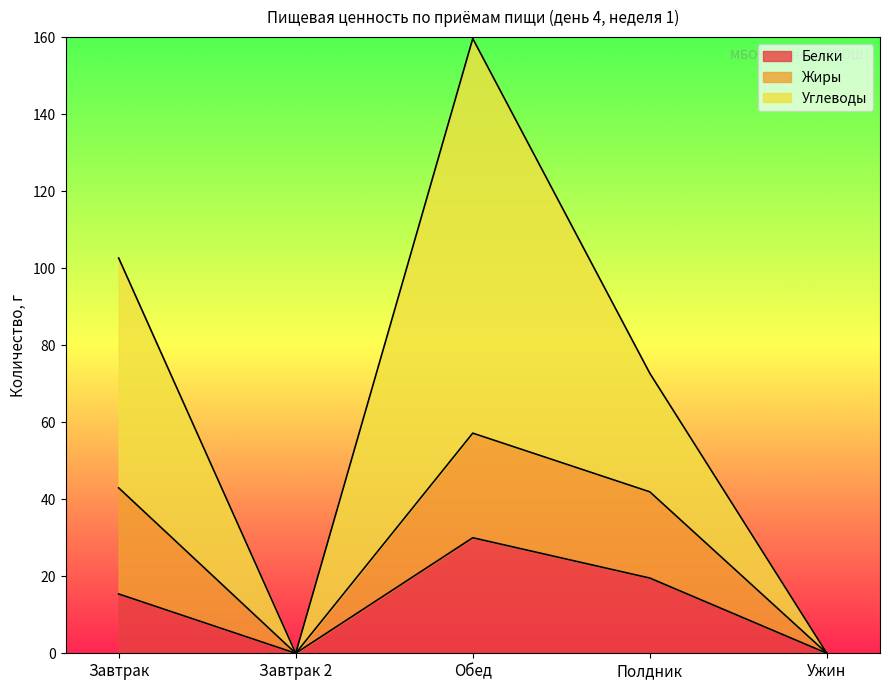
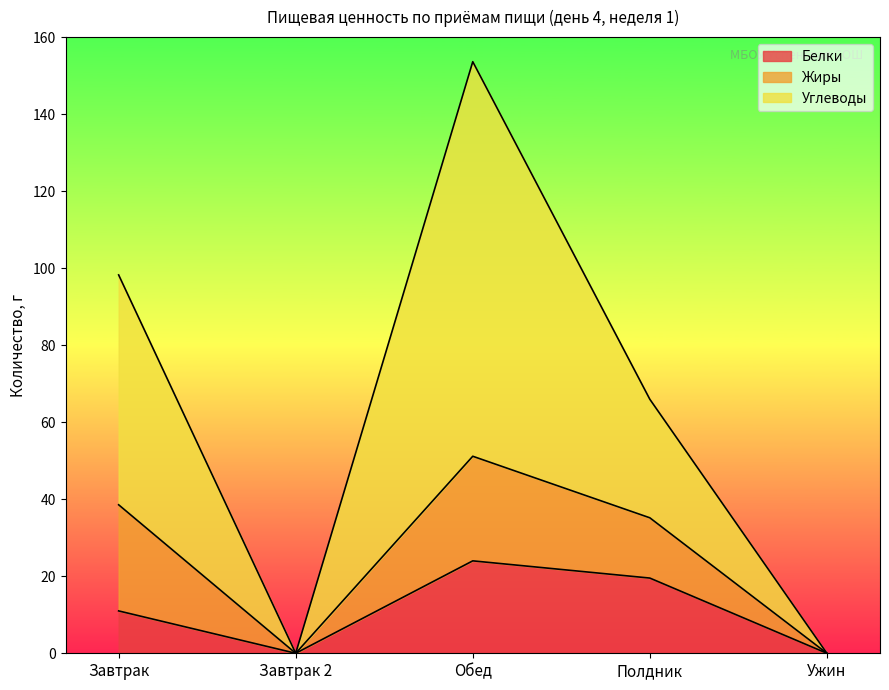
Белки, Завтрак: 15 -> 11
Белки, Обед: 30 -> 24
Жиры, Полдник: 22 -> 16
